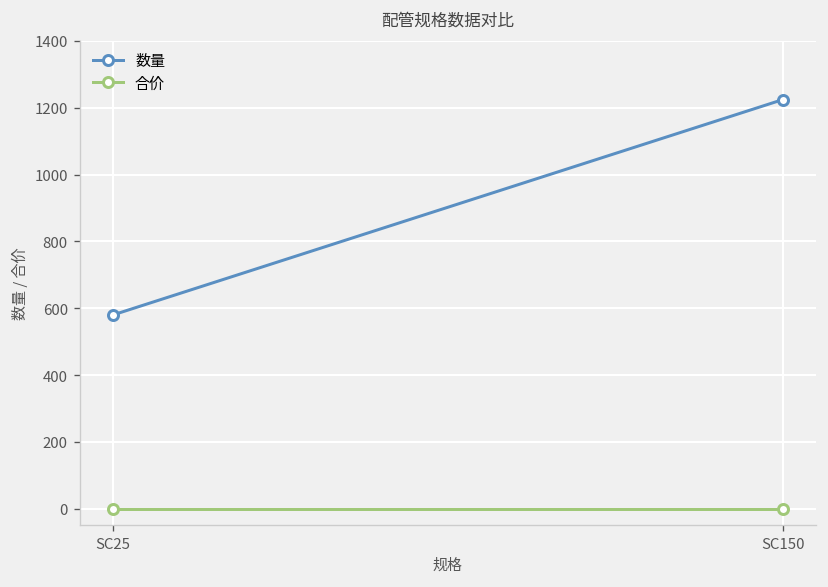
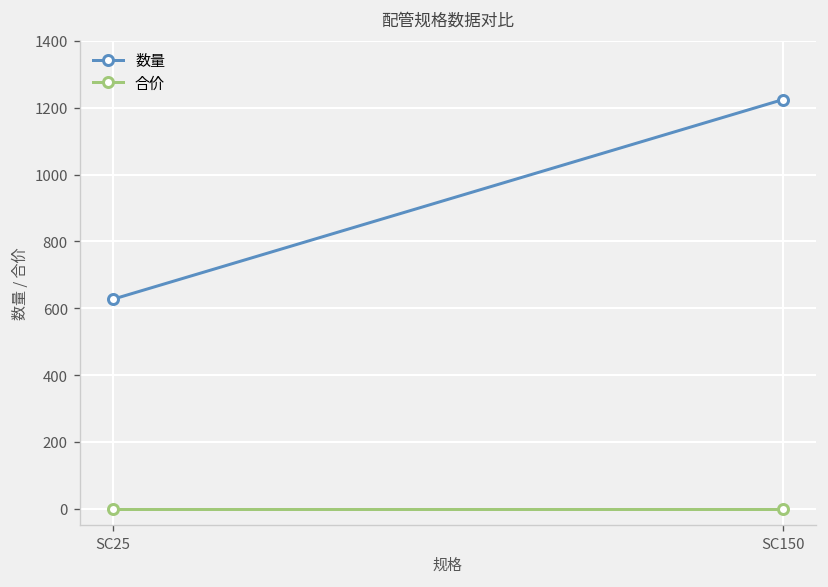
数量, SC25: 580 -> 630
